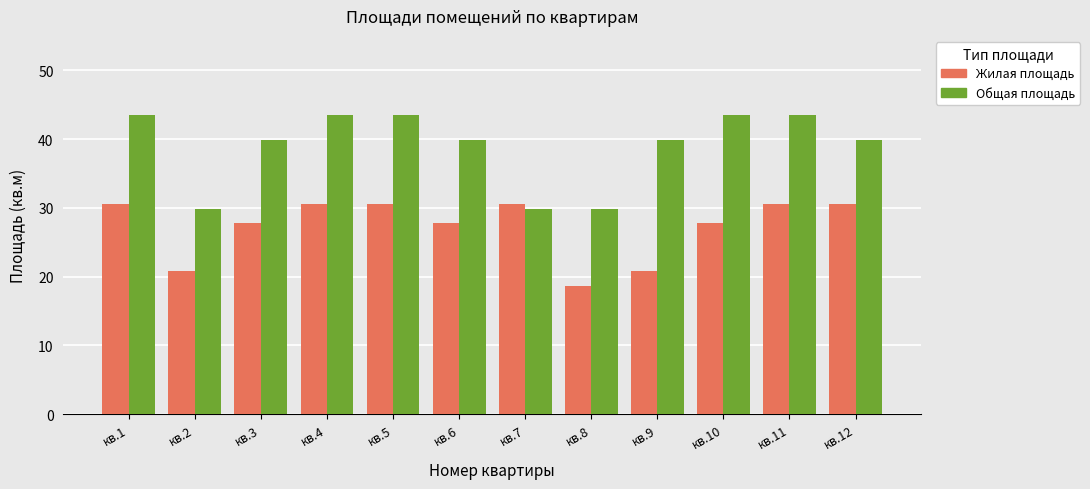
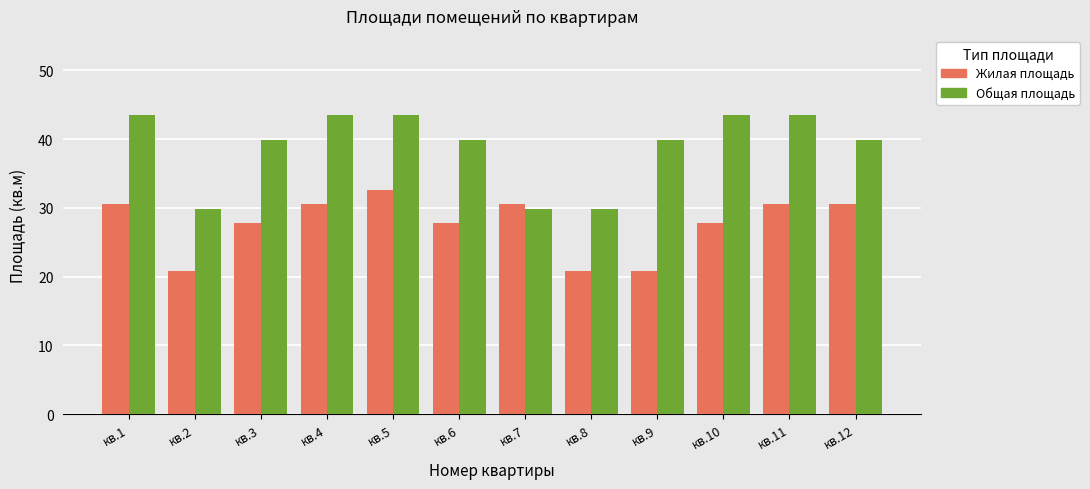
Жилая площадь, кв.5: 31 -> 33
Жилая площадь, кв.8: 19 -> 21
